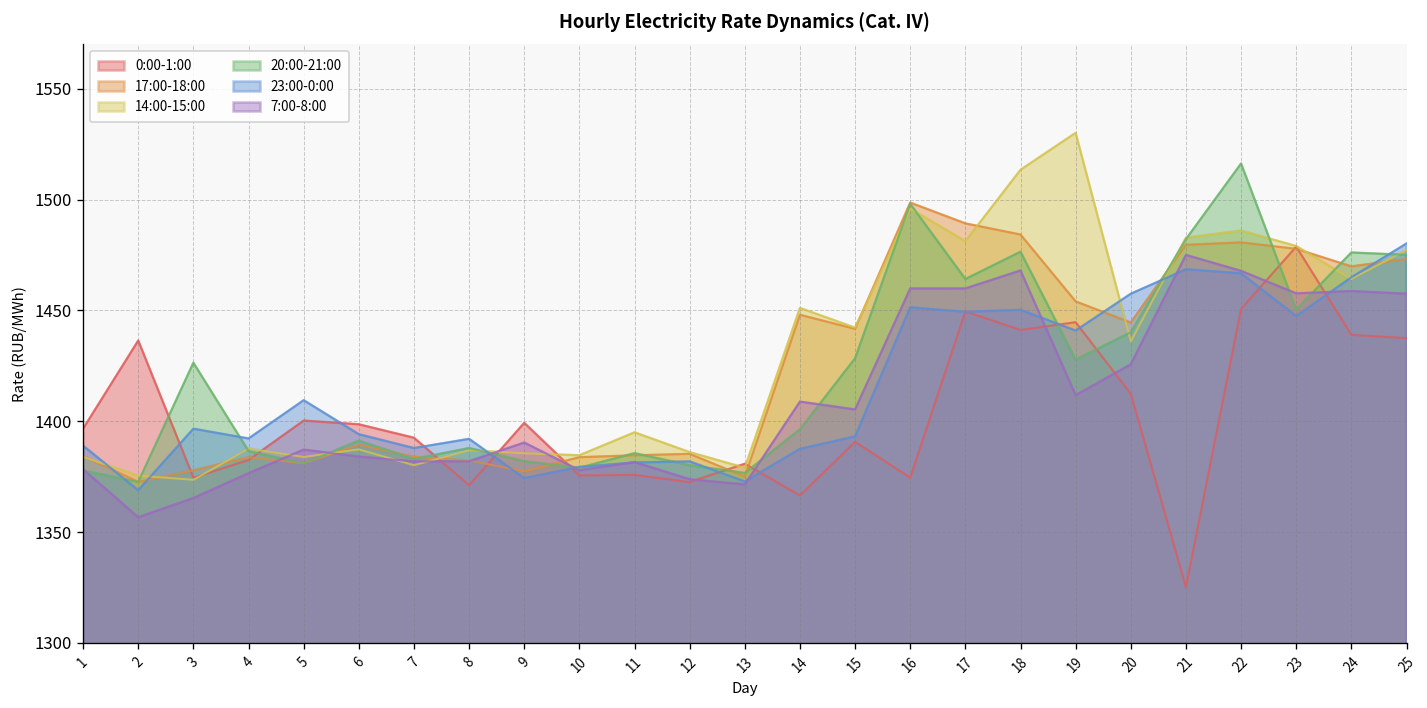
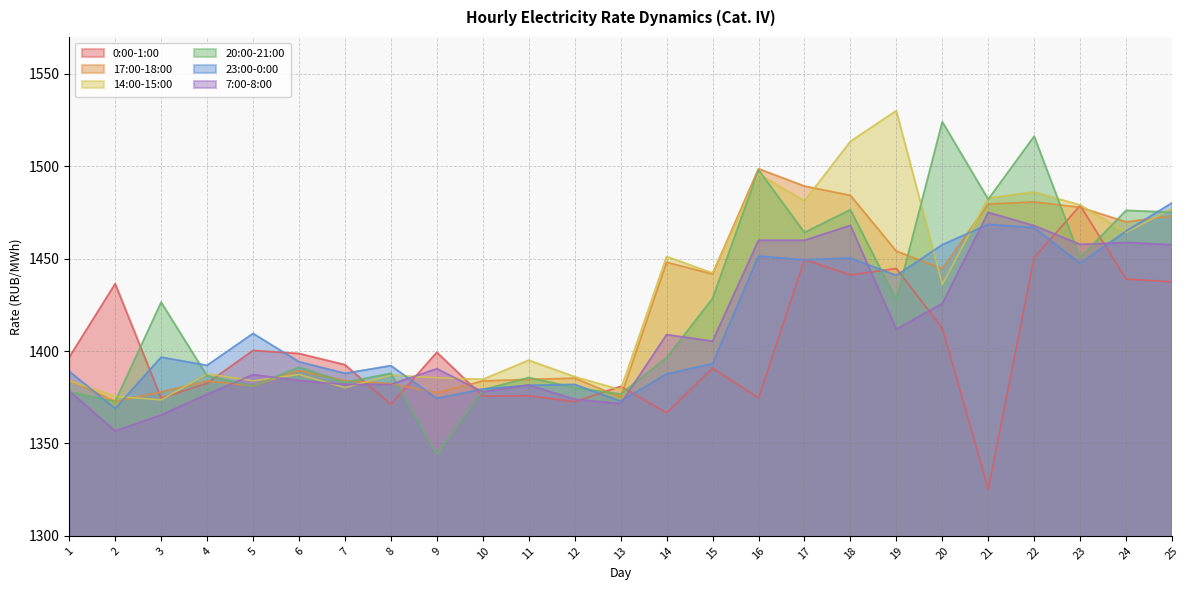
20:00-21:00, 9: 1382 -> 1344
20:00-21:00, 20: 1440 -> 1524
